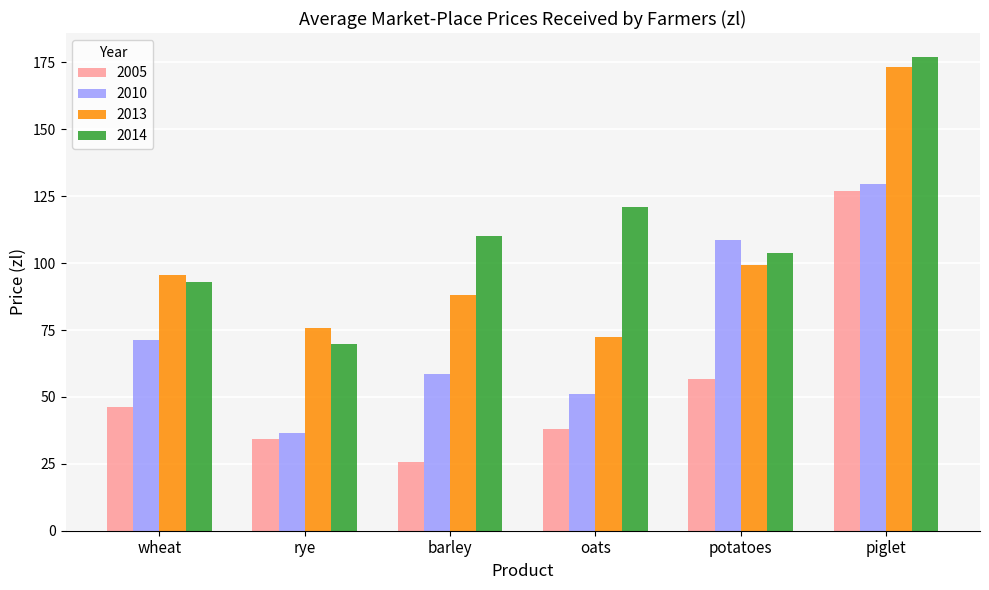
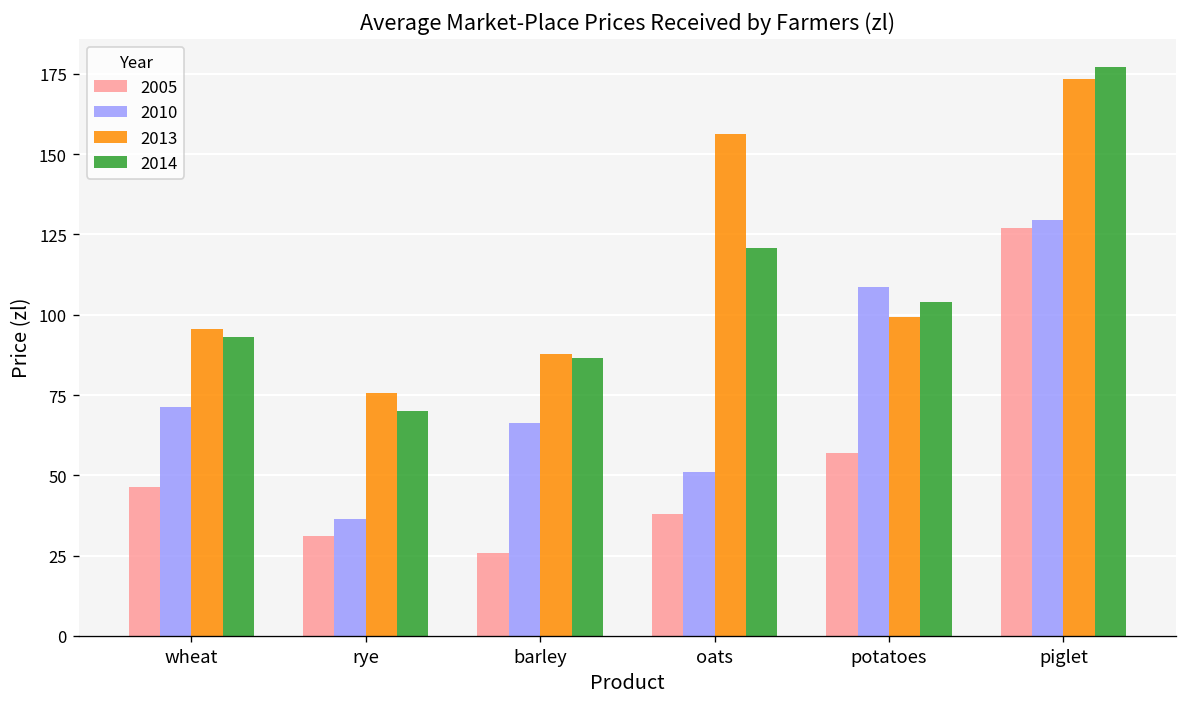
2005, rye: 34 -> 31
2010, barley: 58 -> 66
2014, barley: 110 -> 87
2013, oats: 72 -> 156
